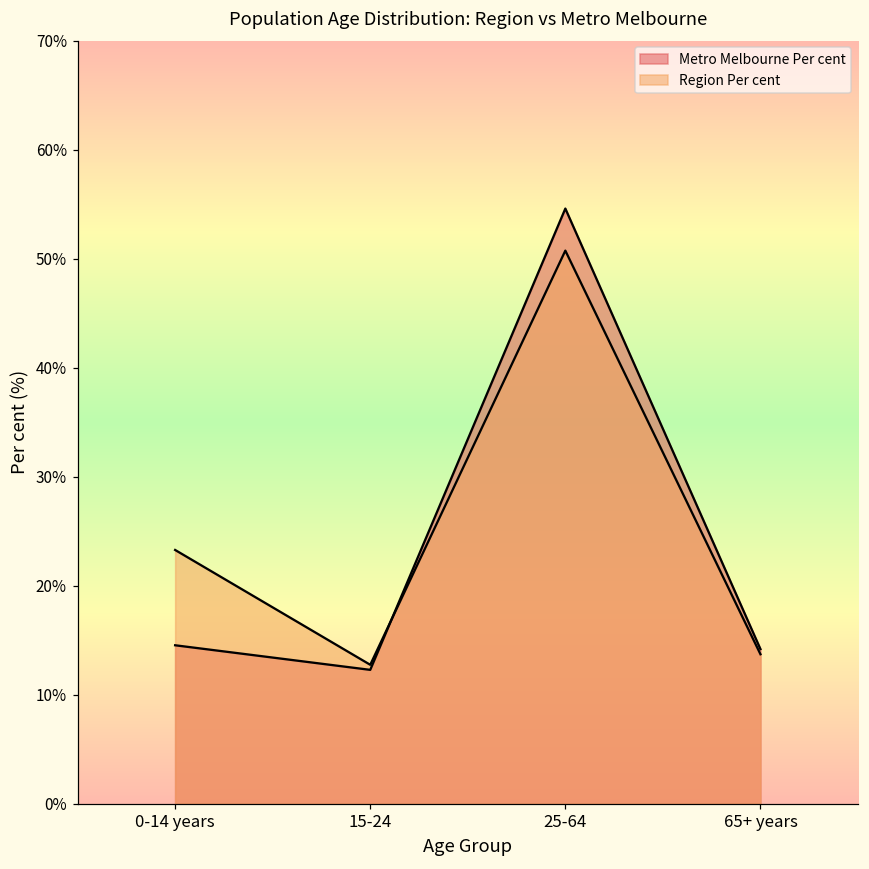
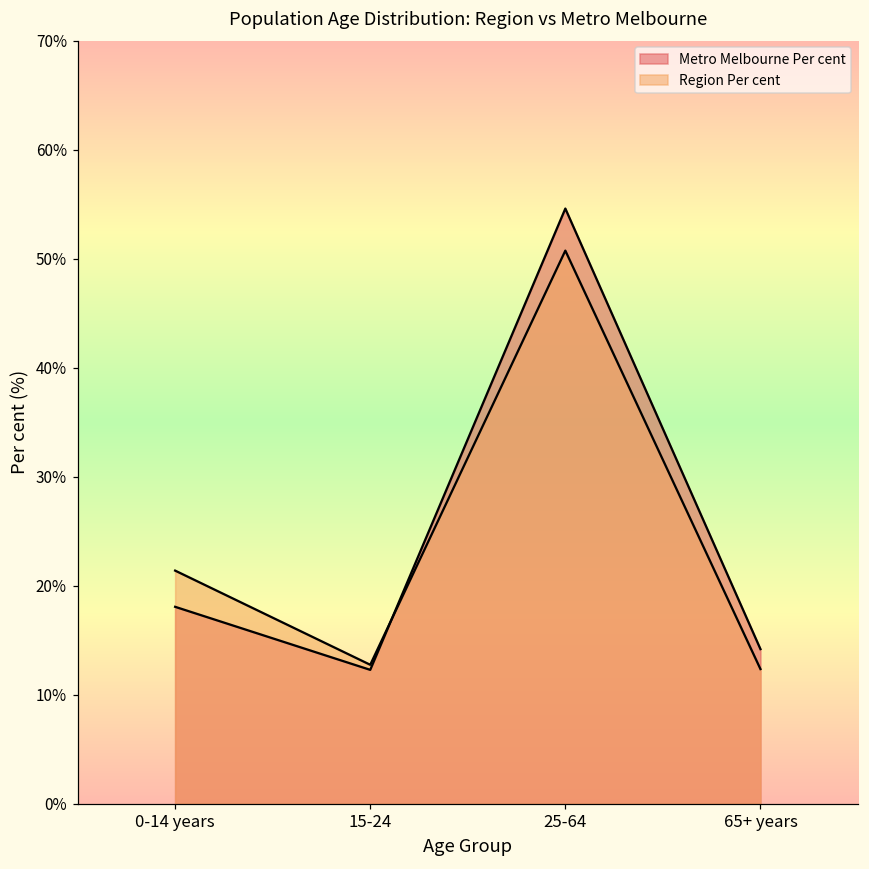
Metro Melbourne Per cent, 0-14 years: 15% -> 18%
Region Per cent, 0-14 years: 23% -> 21%
Region Per cent, 65+ years: 14% -> 12%
